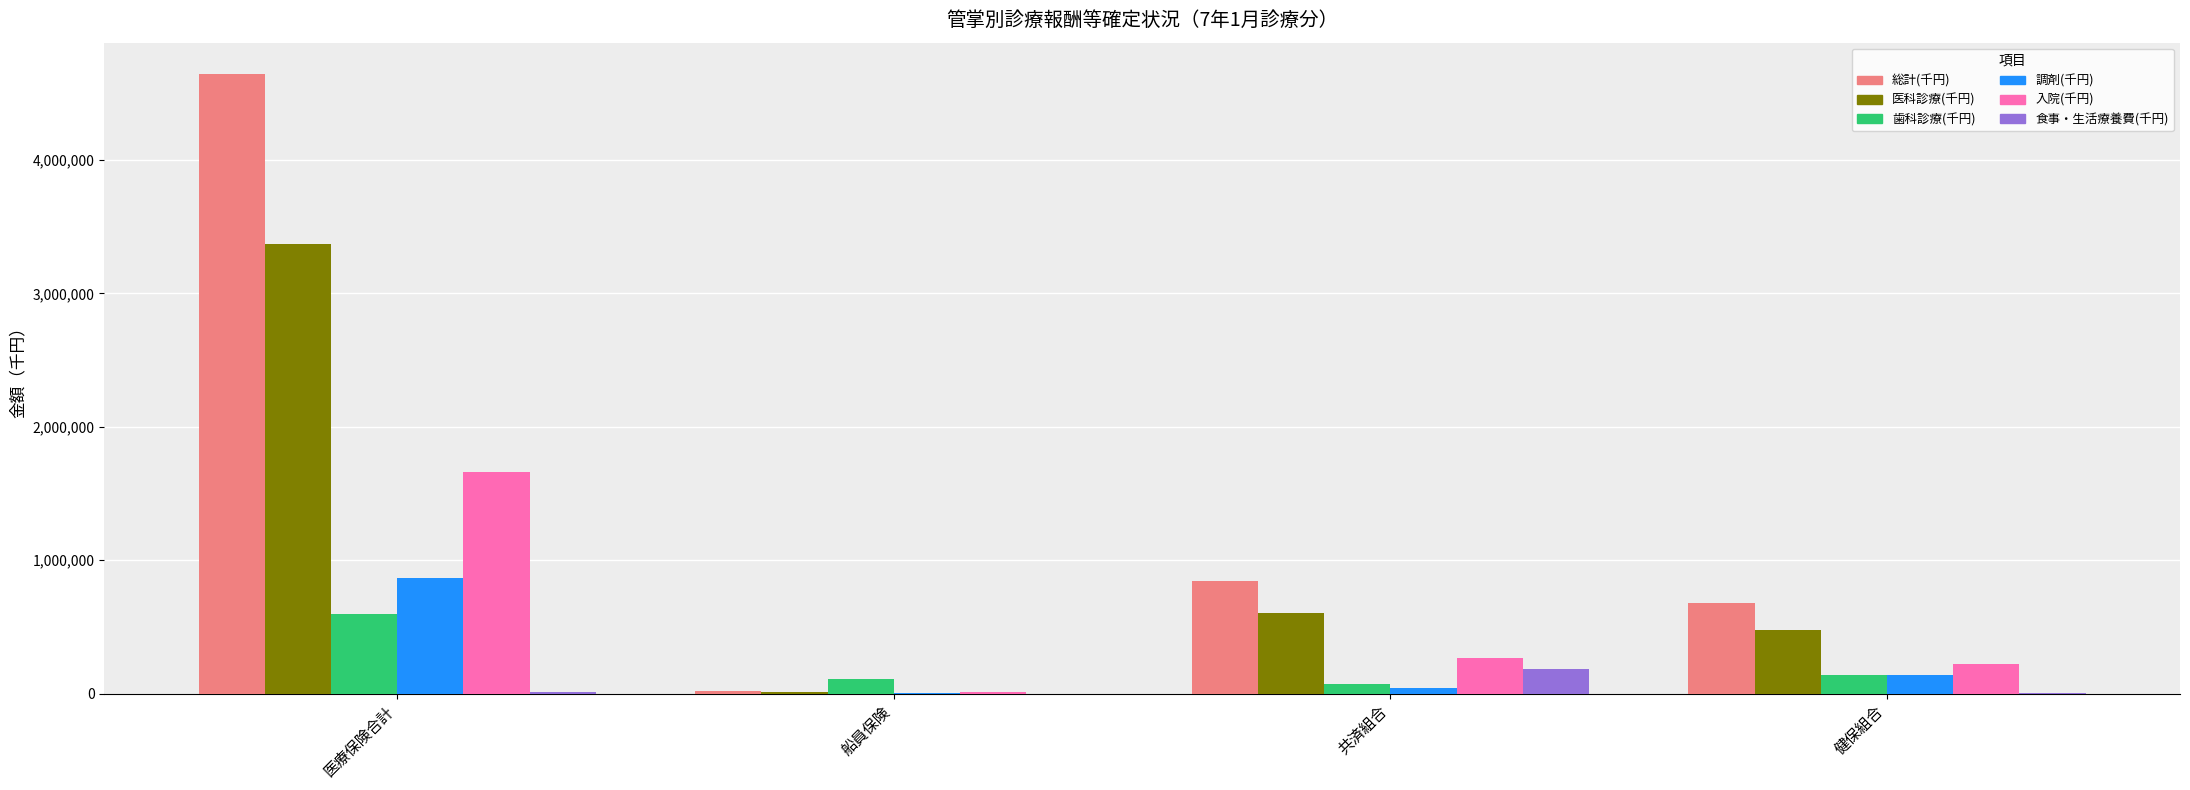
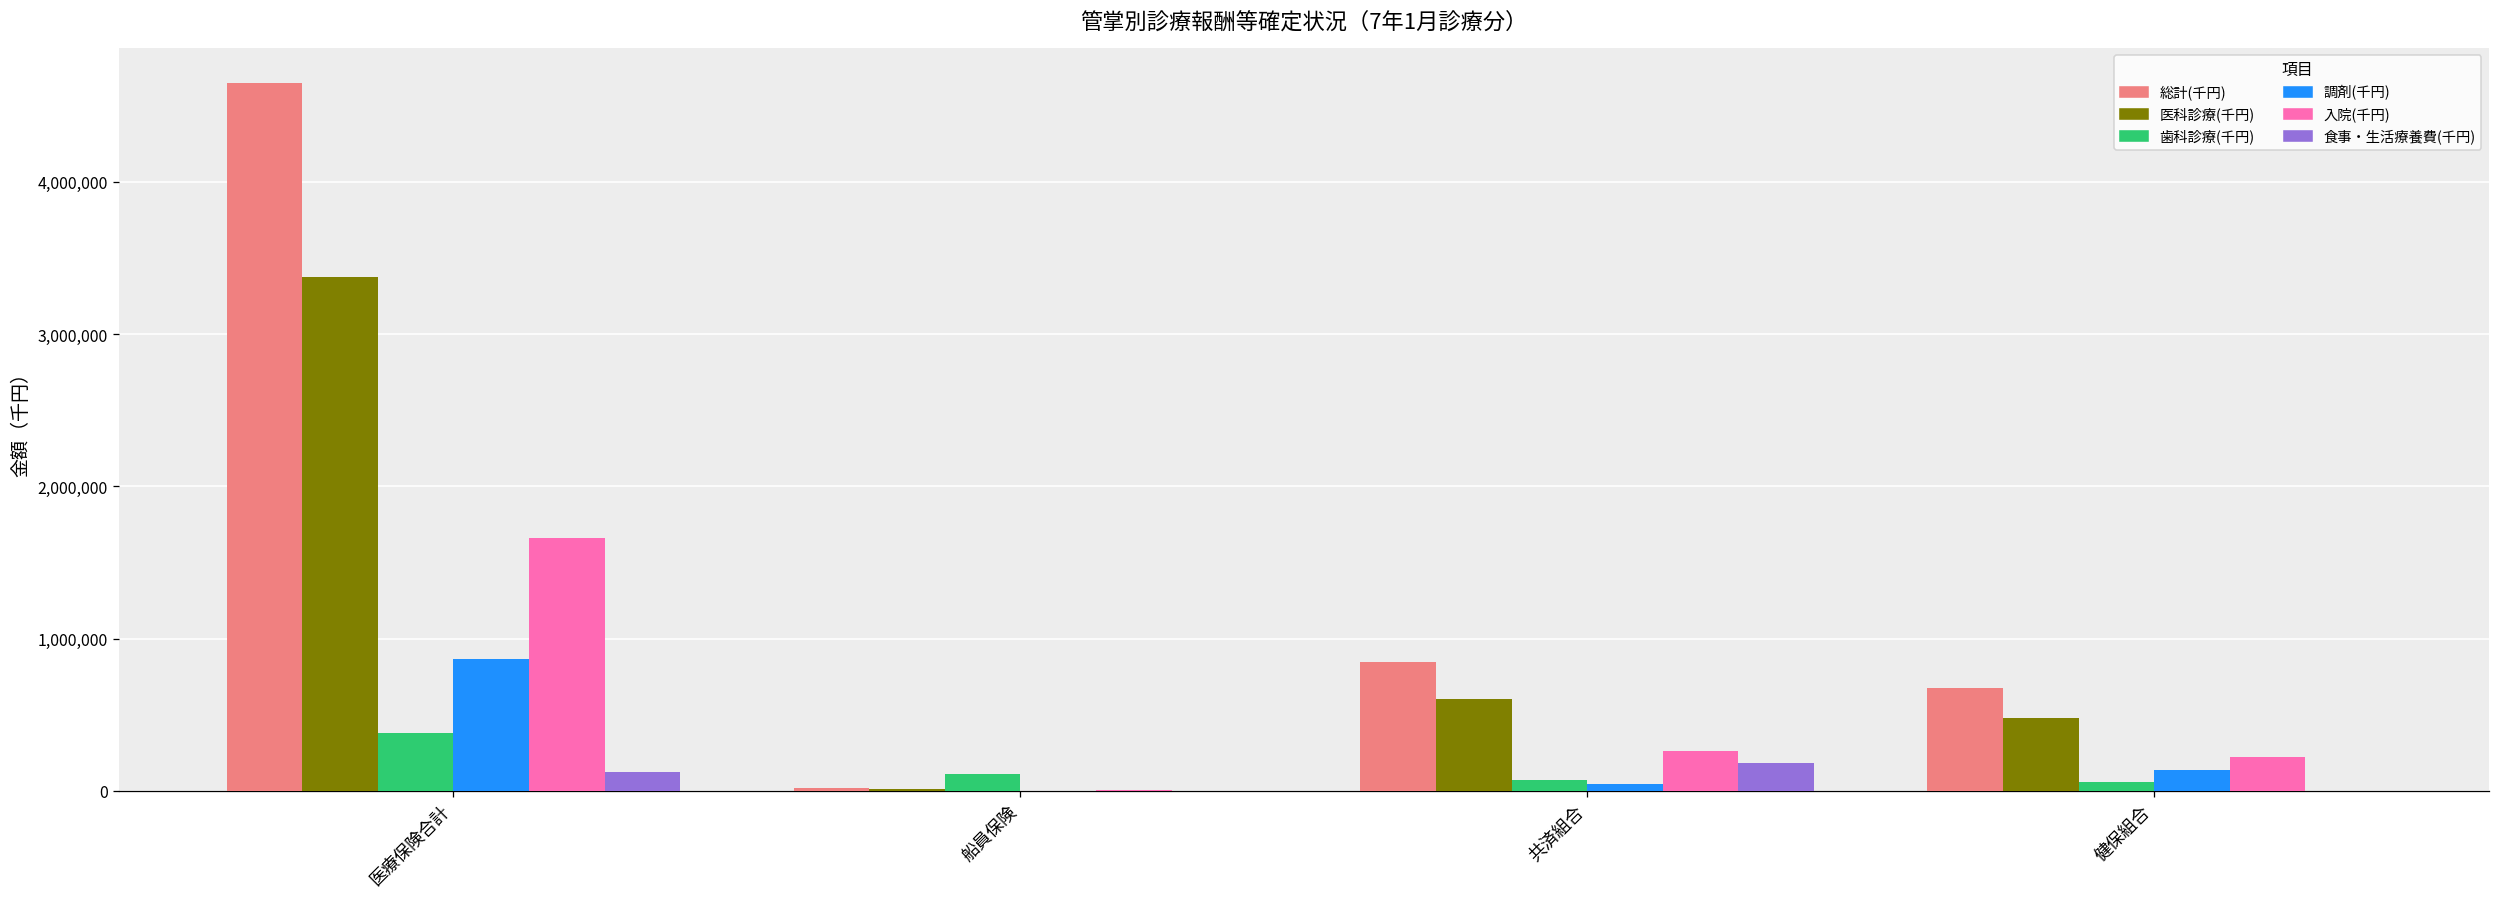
歯科診療(千円), 医療保険合計: 590,000 -> 380,000
食事・生活療養費(千円), 医療保険合計: 10,000 -> 120,000
歯科診療(千円), 健保組合: 140,000 -> 60,000
